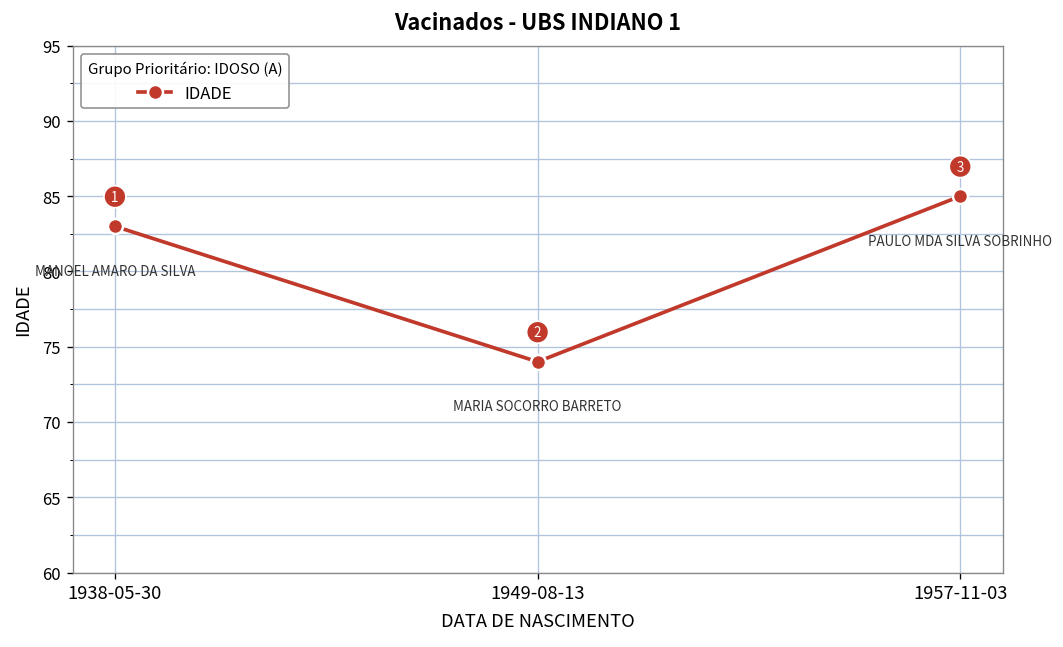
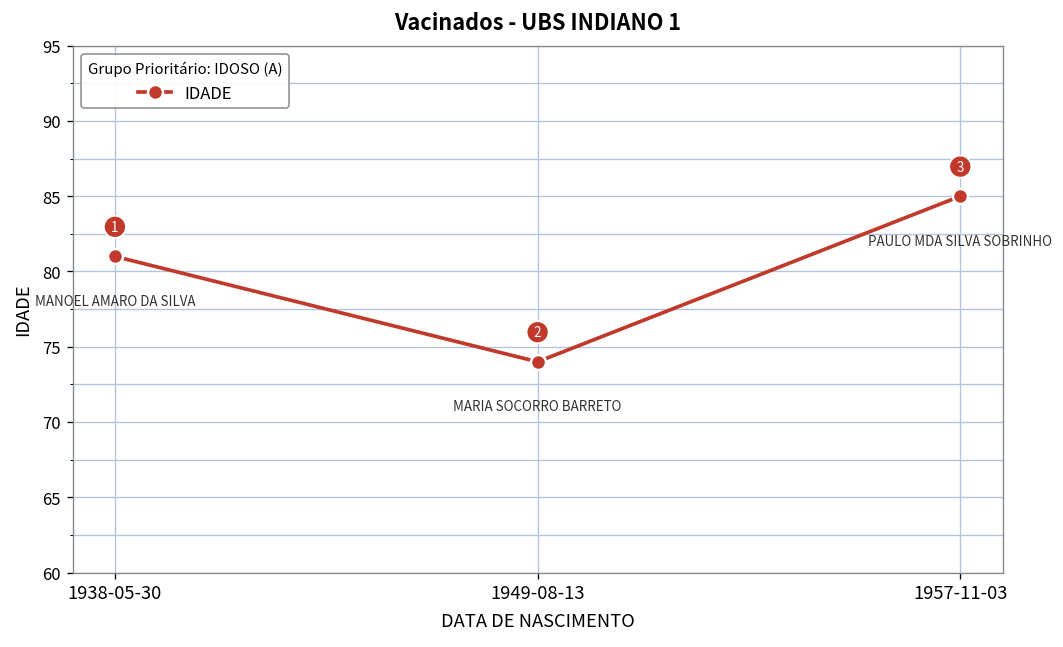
1938-05-30: 83 -> 81
